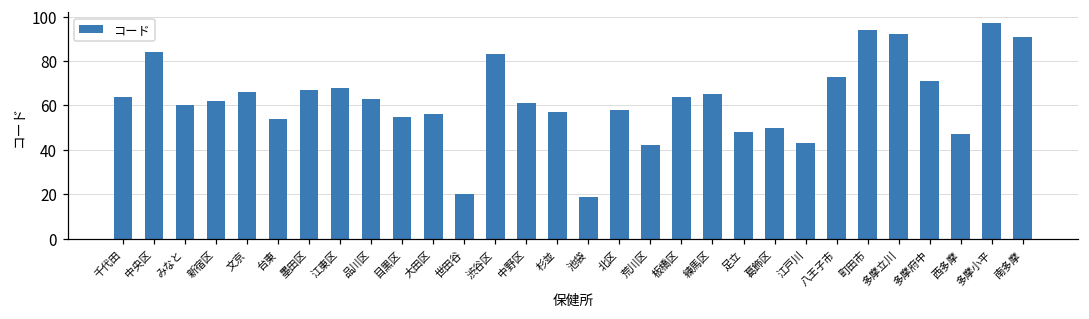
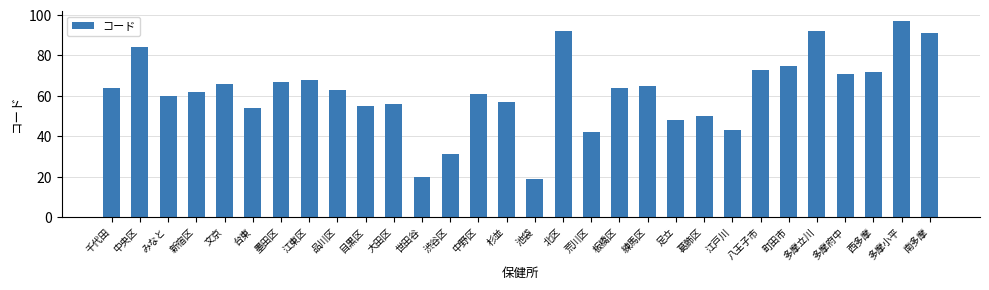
渋谷区: 83 -> 31
北区: 58 -> 92
町田市: 94 -> 75
西多摩: 47 -> 72
